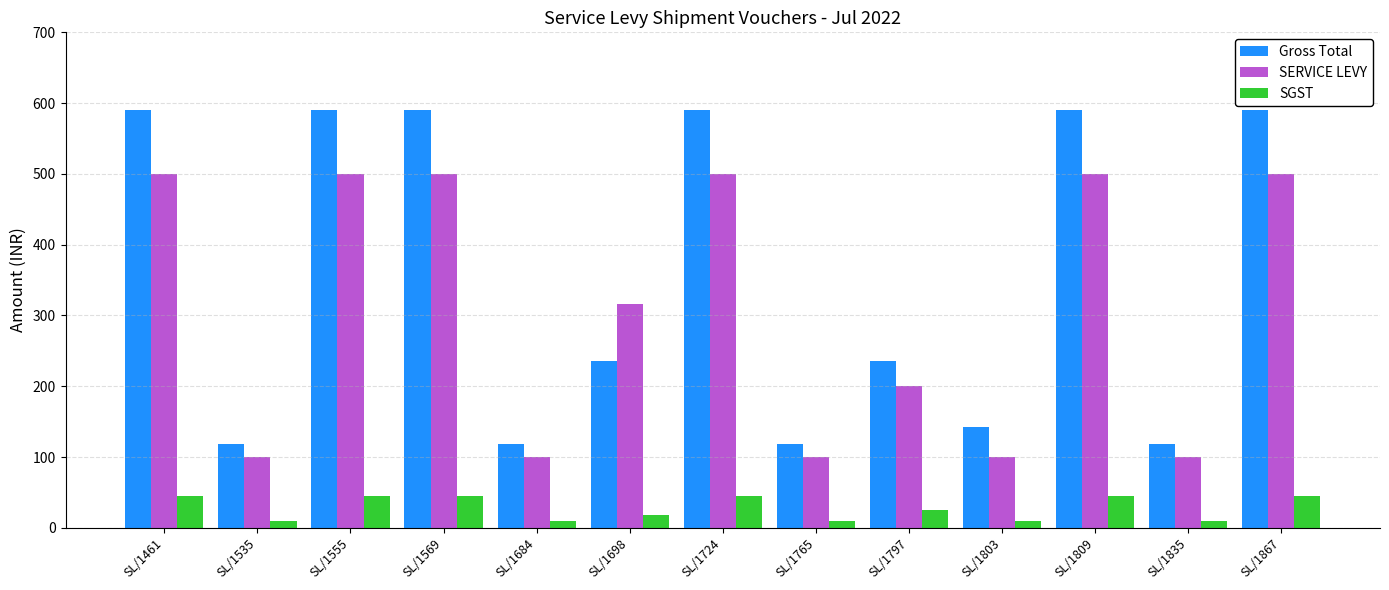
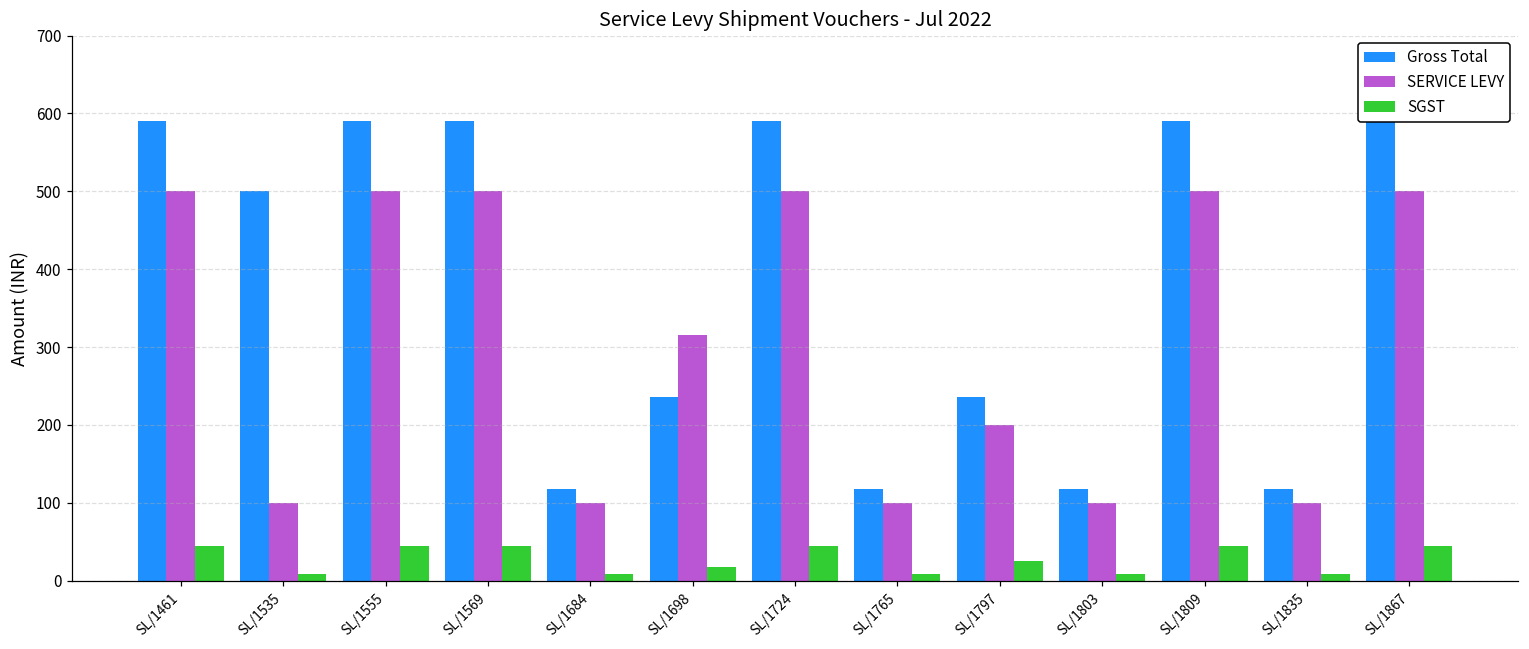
Gross Total, SL/1535: 120 -> 500
Gross Total, SL/1803: 140 -> 120
